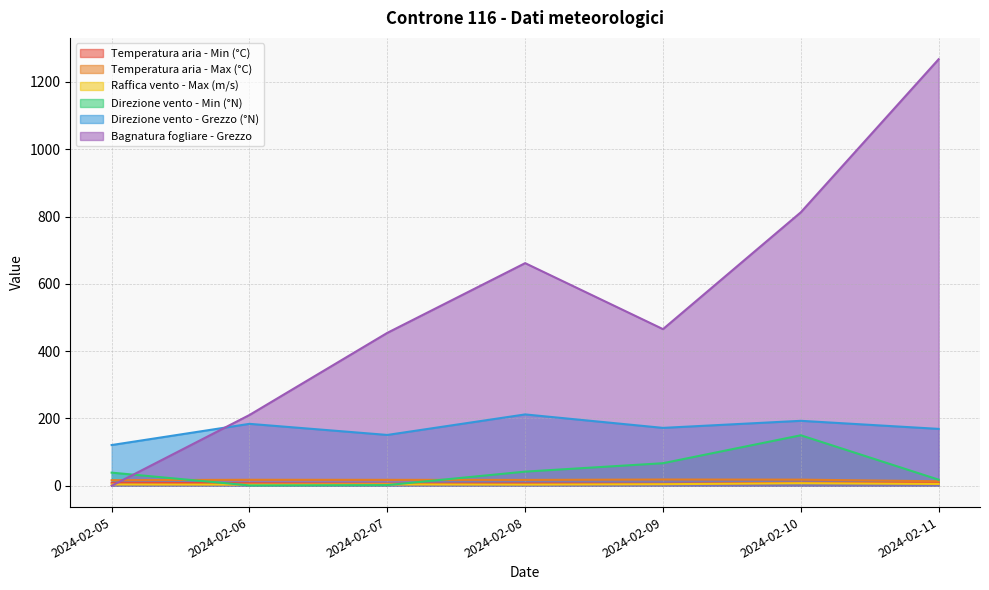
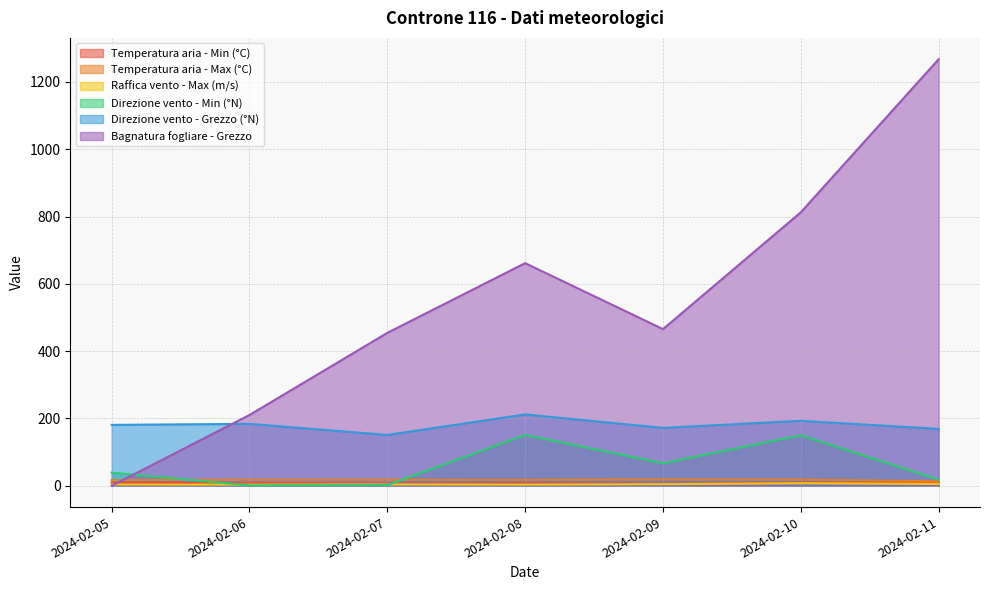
Direzione vento - Grezzo (°N), 2024-02-05: 120 -> 180
Direzione vento - Min (°N), 2024-02-08: 40 -> 150
